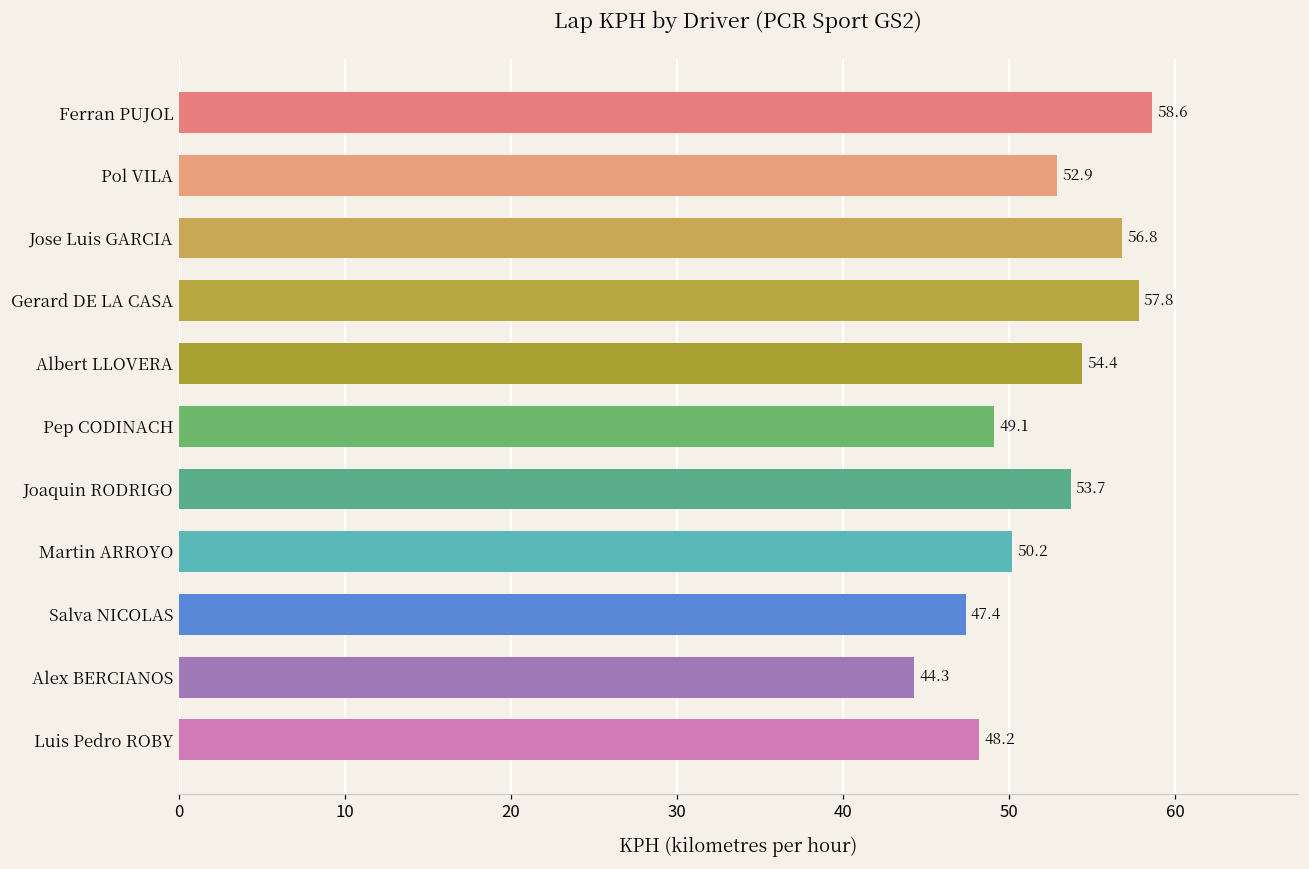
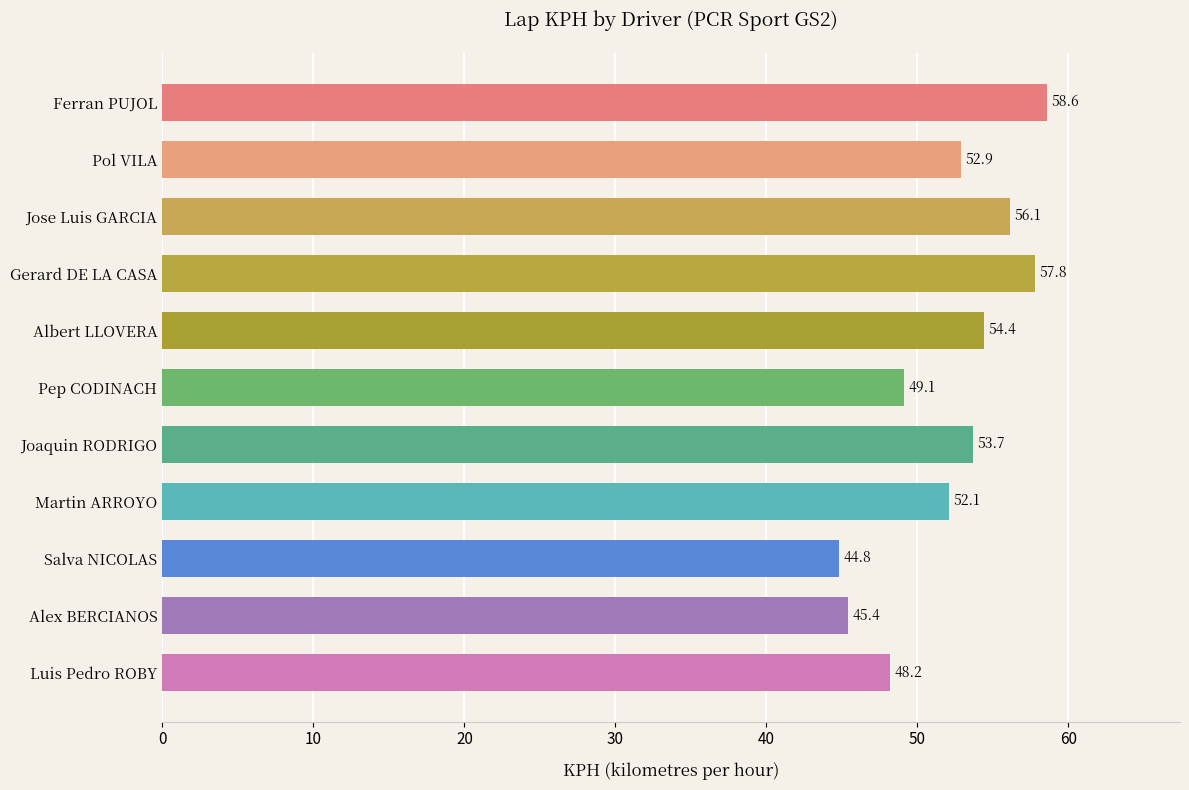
Jose Luis GARCIA: 56.8 -> 56.1
Martin ARROYO: 50.2 -> 52.1
Salva NICOLAS: 47.4 -> 44.8
Alex BERCIANOS: 44.3 -> 45.4
